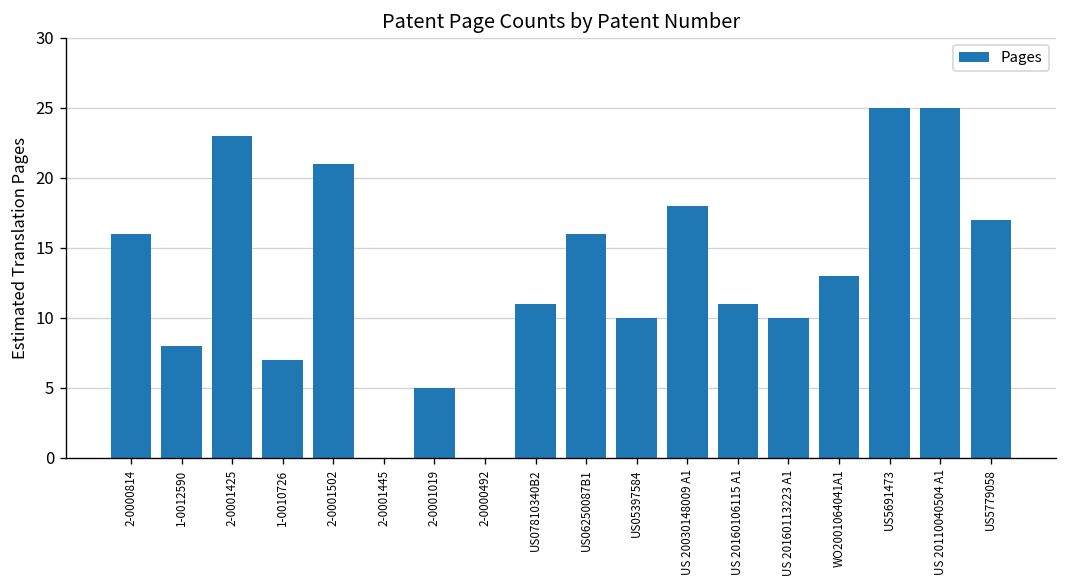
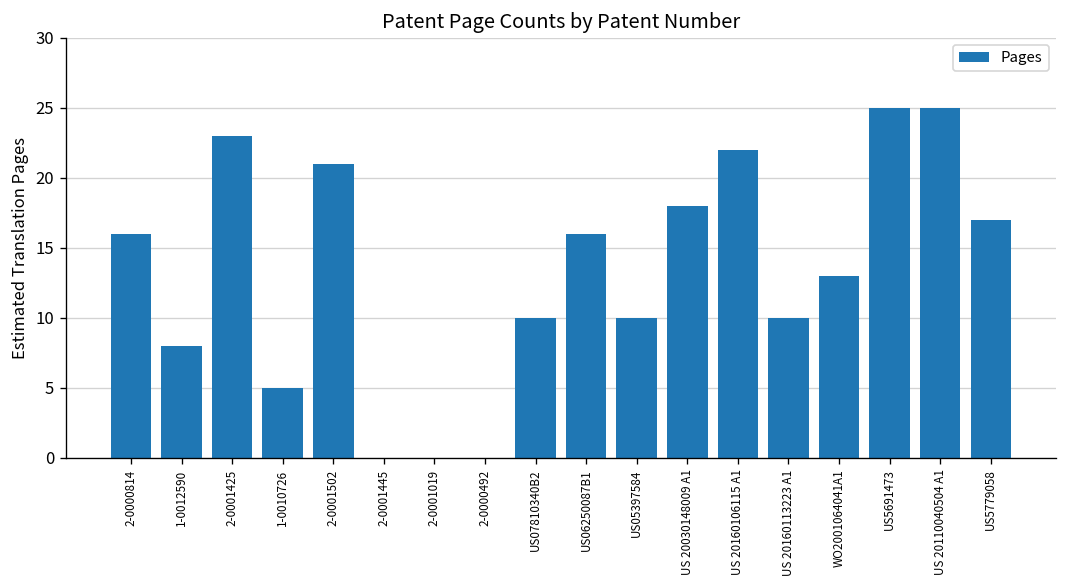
1-0010726: 7 -> 5
2-0001019: 5 -> 0
US07810340B2: 11 -> 10
US 20160106115 A1: 11 -> 22
